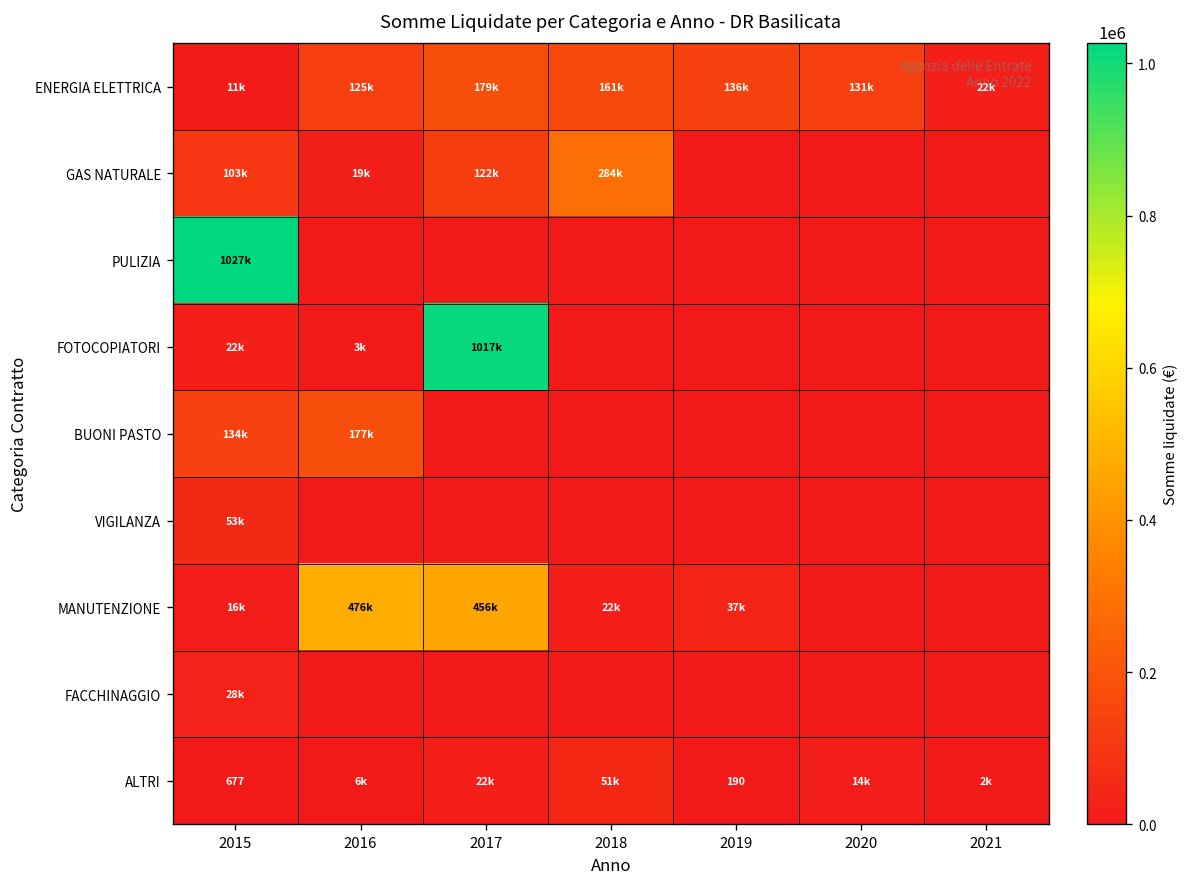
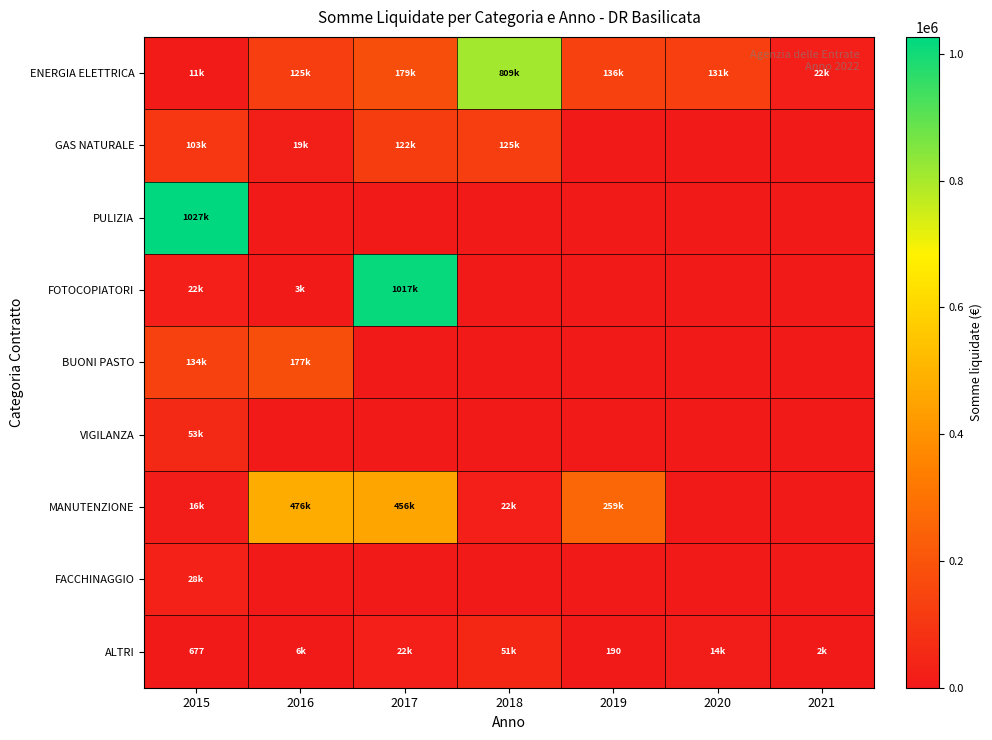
ENERGIA ELETTRICA, 2018: 161k -> 809k
GAS NATURALE, 2018: 284k -> 125k
MANUTENZIONE, 2019: 37k -> 259k
